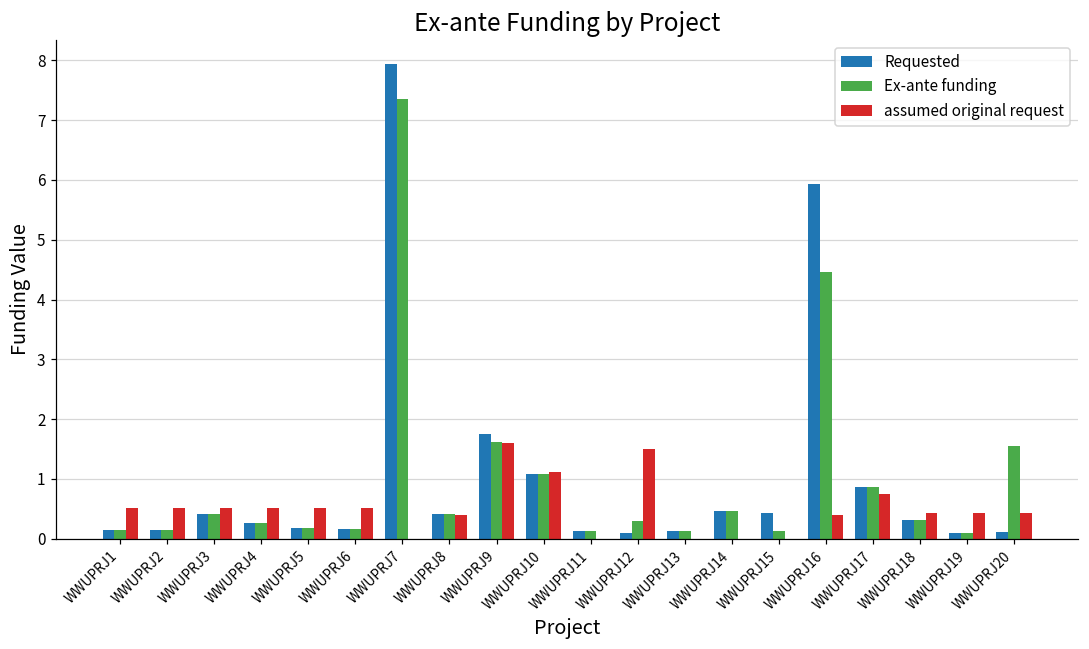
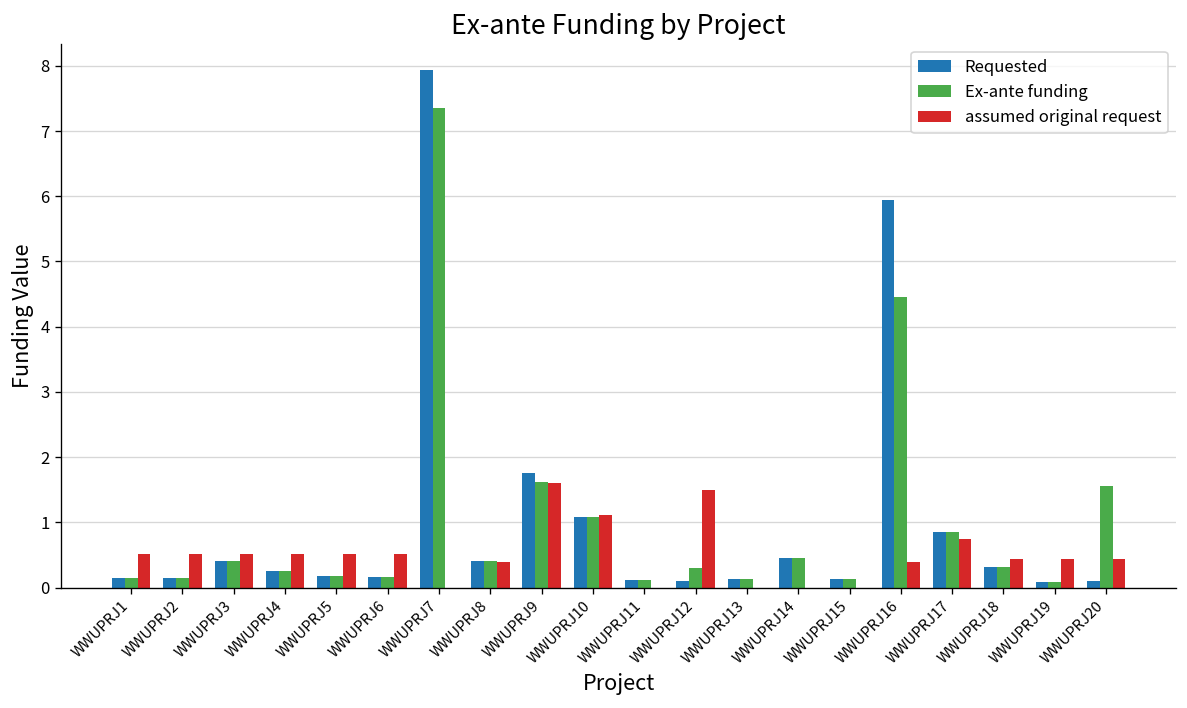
Requested, WWUPRJ15: 0.4 -> 0.1
